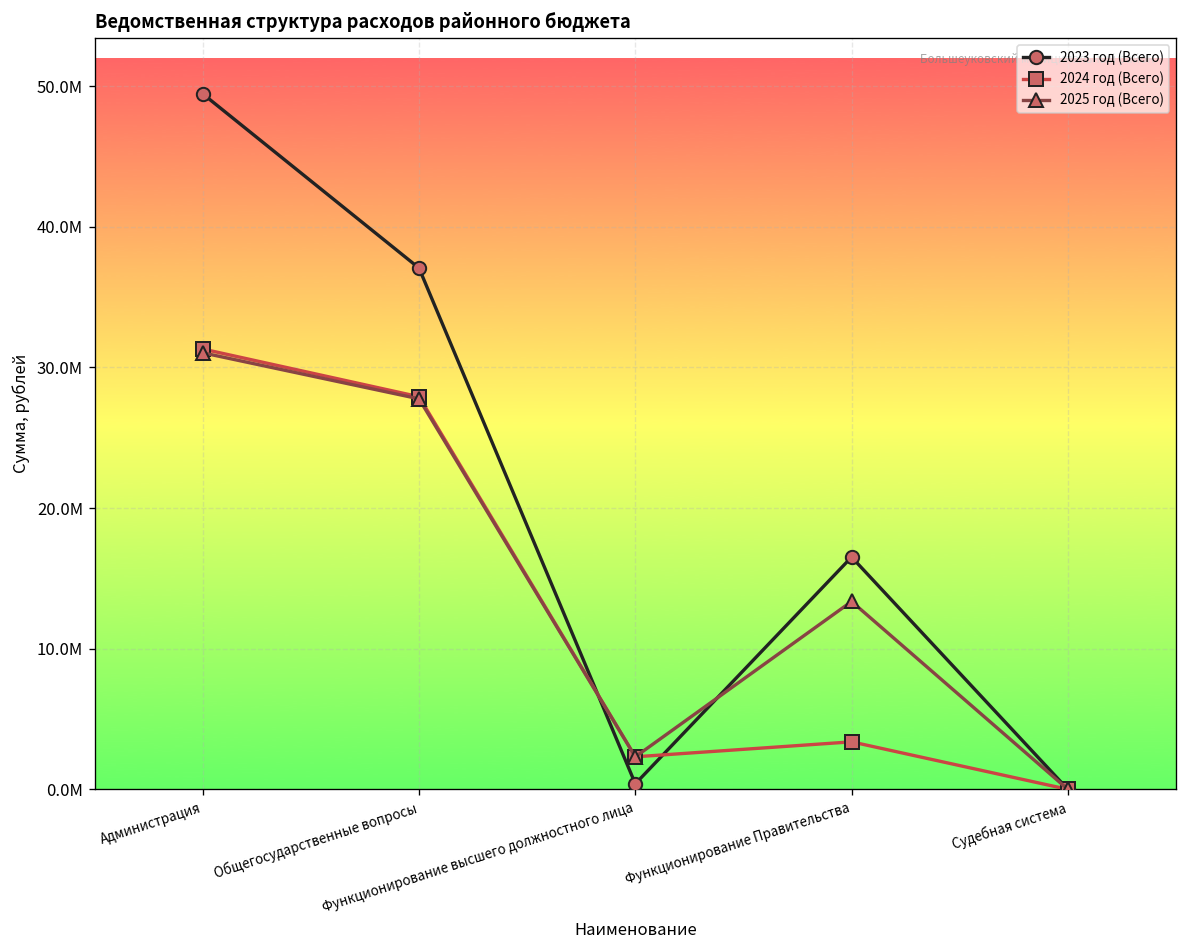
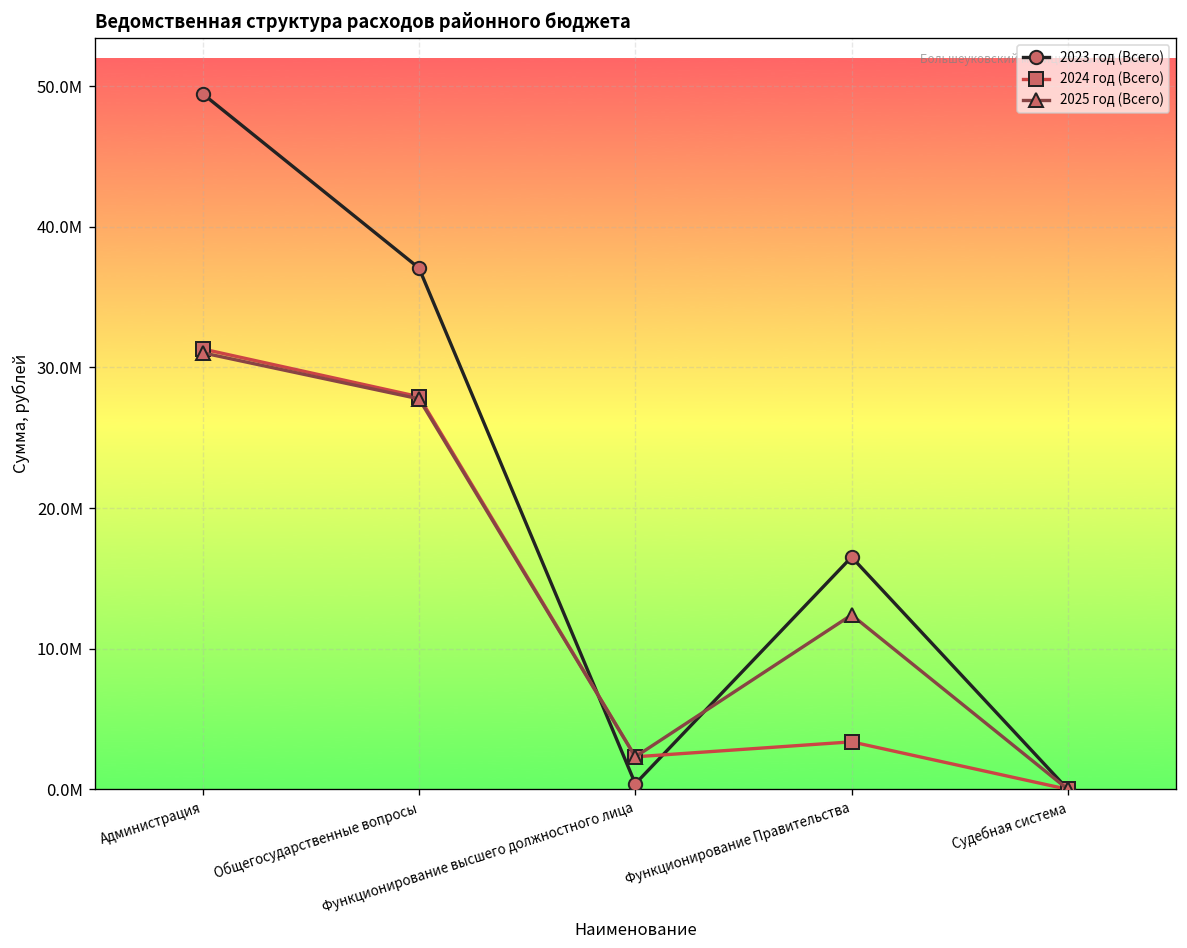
2025 год (Всего), Функционирование Правительства: 13400000 -> 12400000
